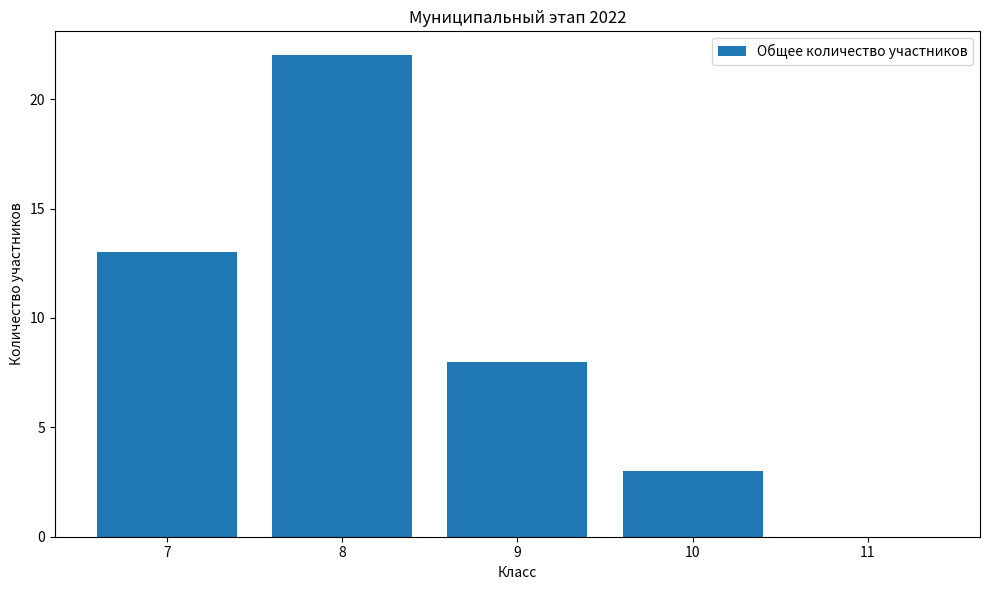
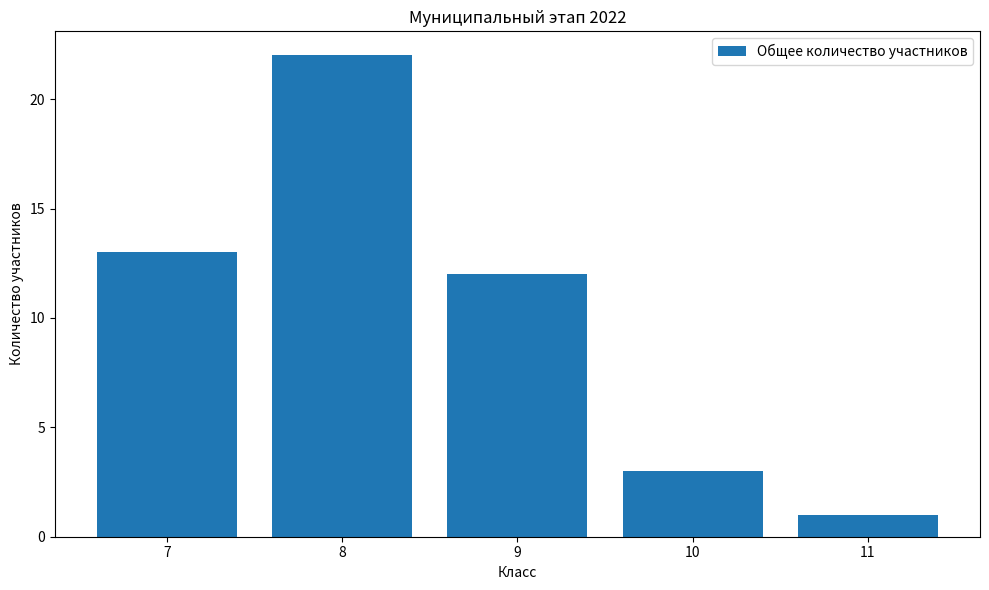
9: 8 -> 12
11: 0 -> 1
